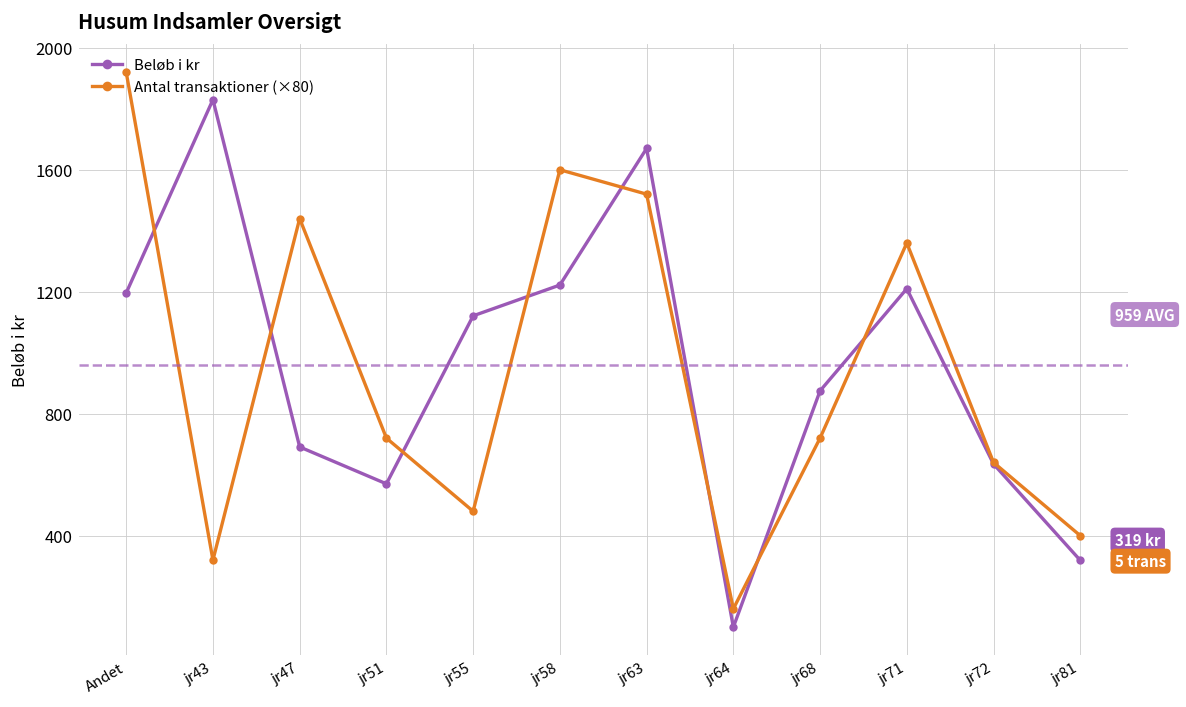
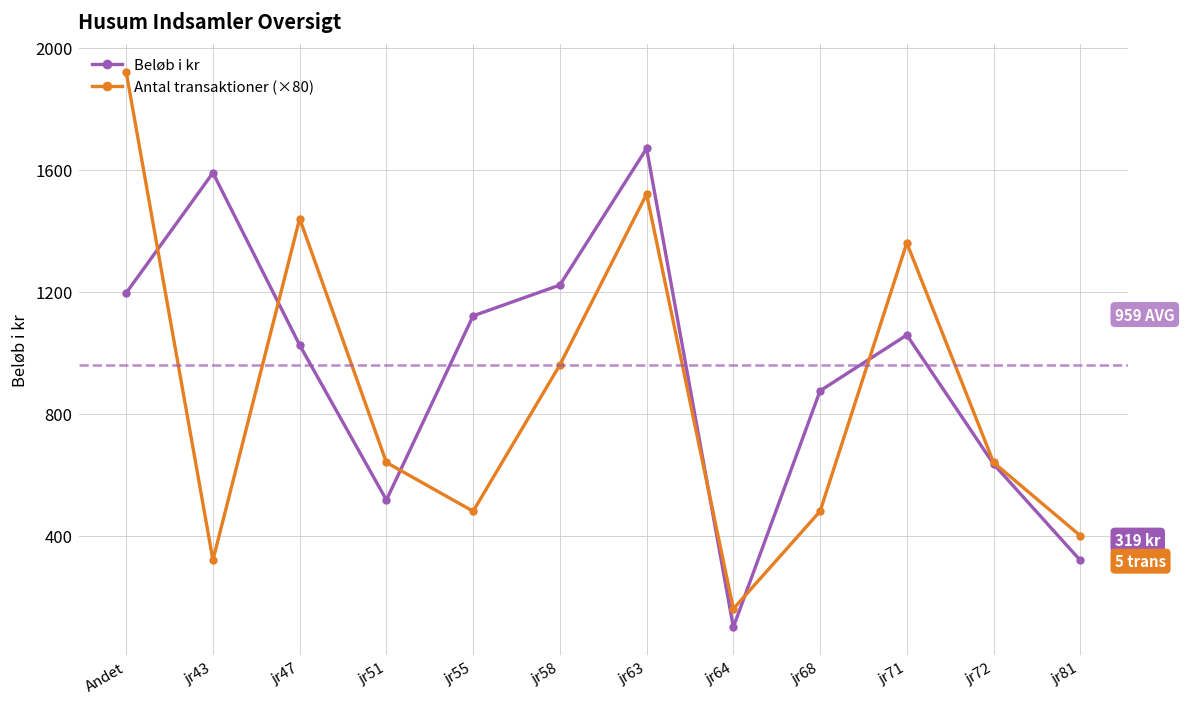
Beløb i kr, jr43: 1830 -> 1590
Beløb i kr, jr47: 690 -> 1030
Beløb i kr, jr51: 570 -> 520
Antal transaktioner (×80), jr51: 720 -> 640
Antal transaktioner (×80), jr58: 1600 -> 960
Antal transaktioner (×80), jr68: 720 -> 480
Beløb i kr, jr71: 1210 -> 1060
